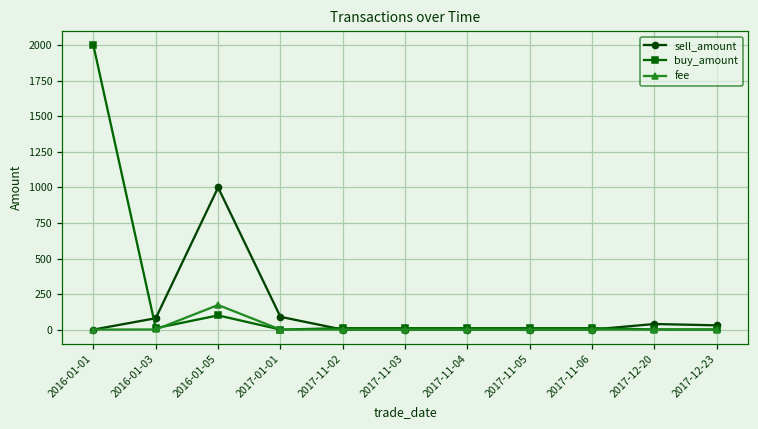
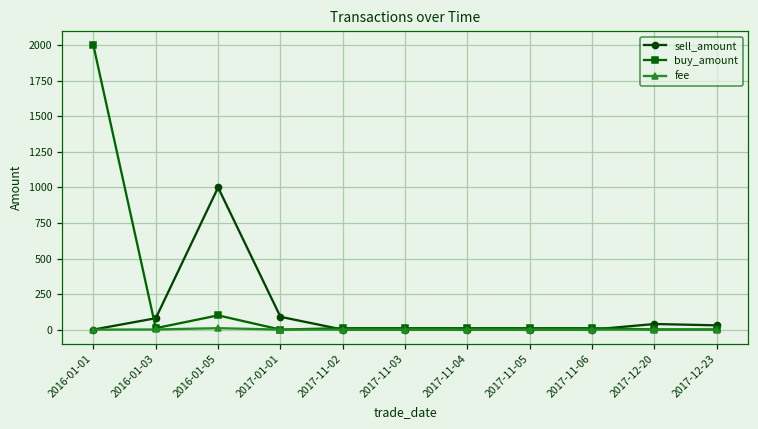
fee, 2016-01-05: 170 -> 10
